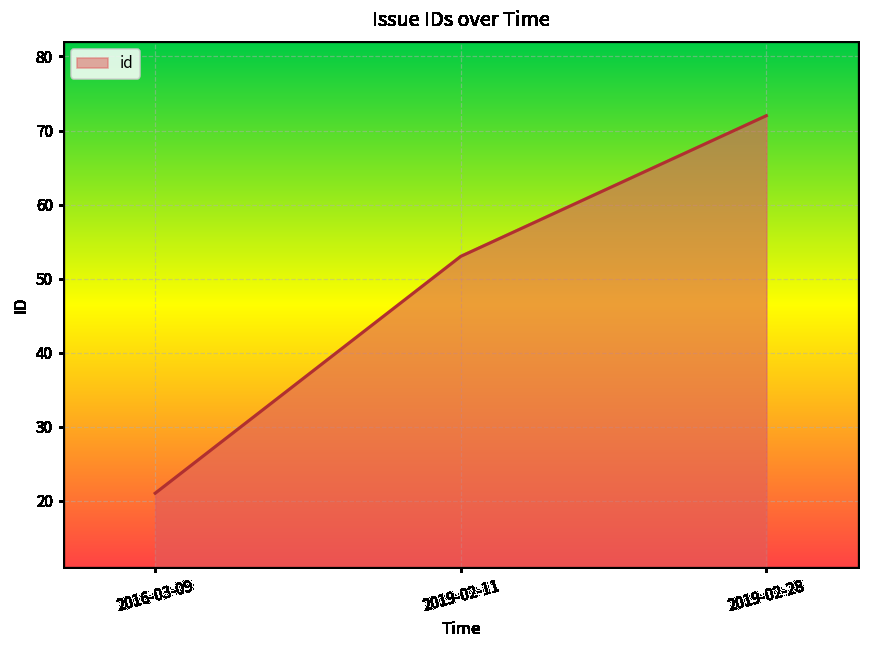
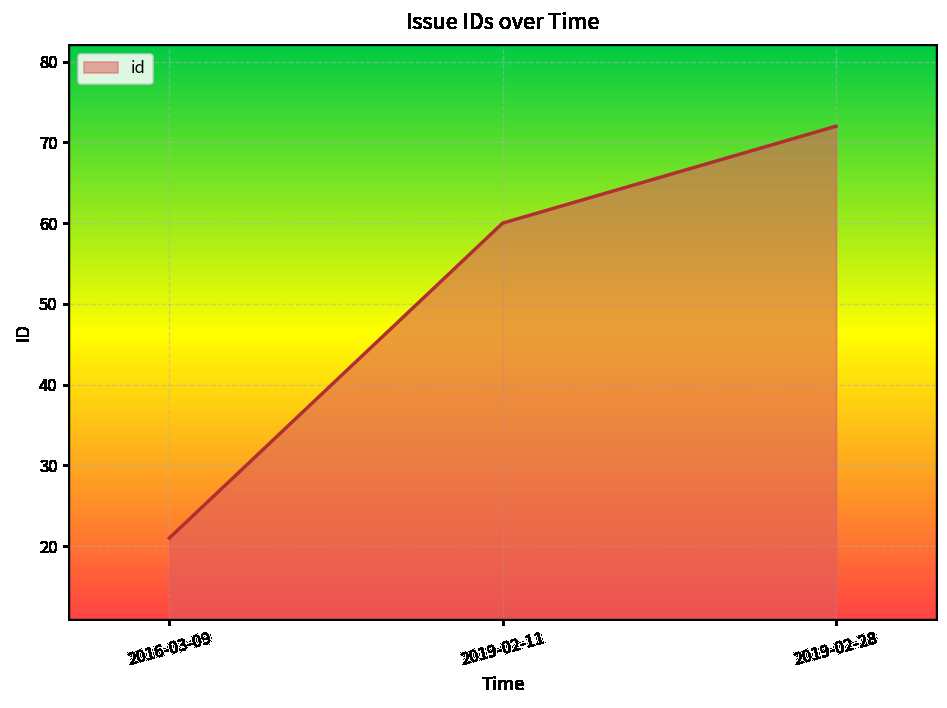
2019-02-11: 53 -> 60
